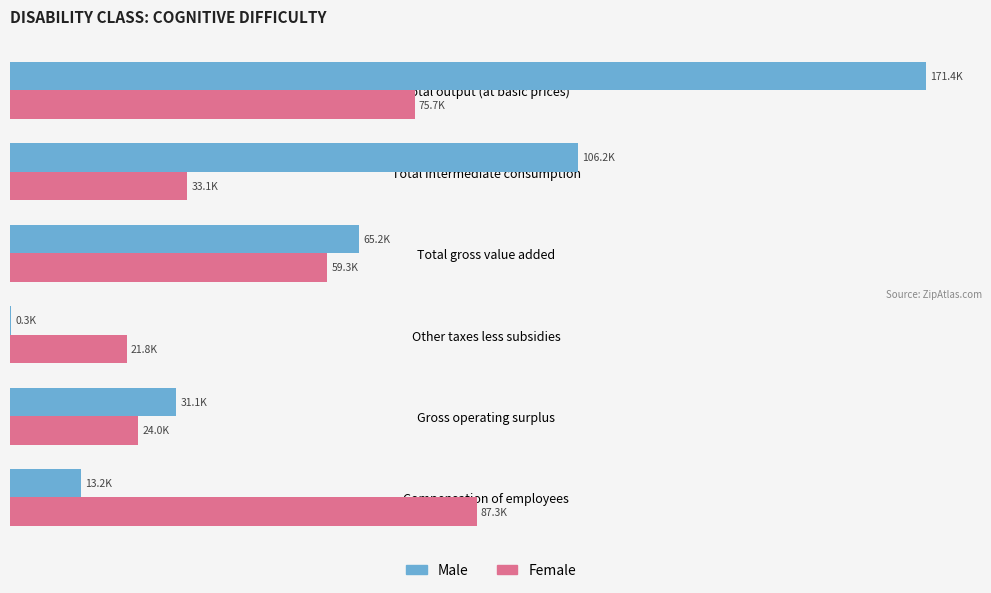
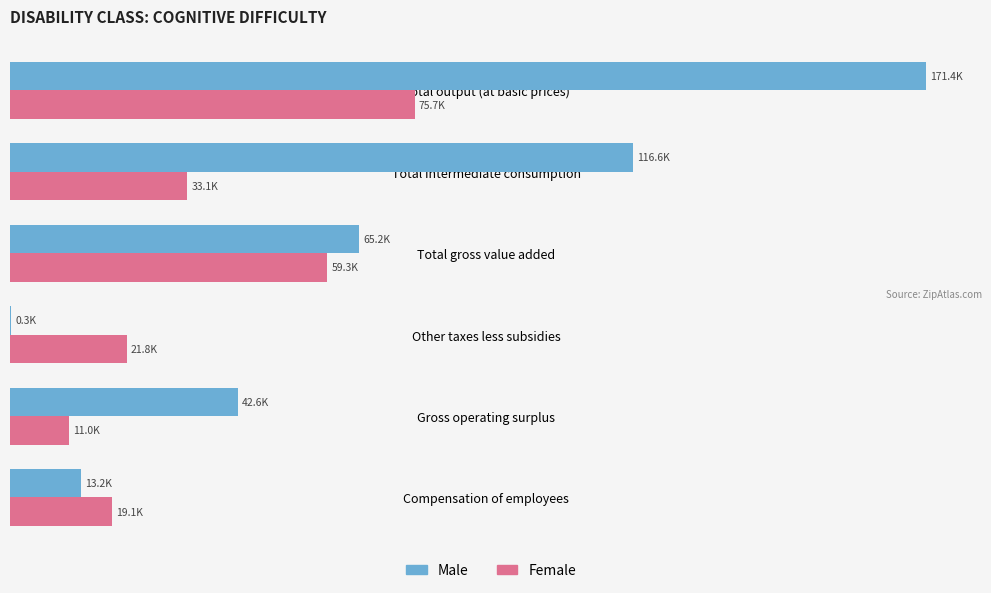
Male, Total intermediate consumption: 106.2K -> 116.6K
Male, Gross operating surplus: 31.1K -> 42.6K
Female, Gross operating surplus: 24.0K -> 11.0K
Female, Compensation of employees: 87.3K -> 19.1K
